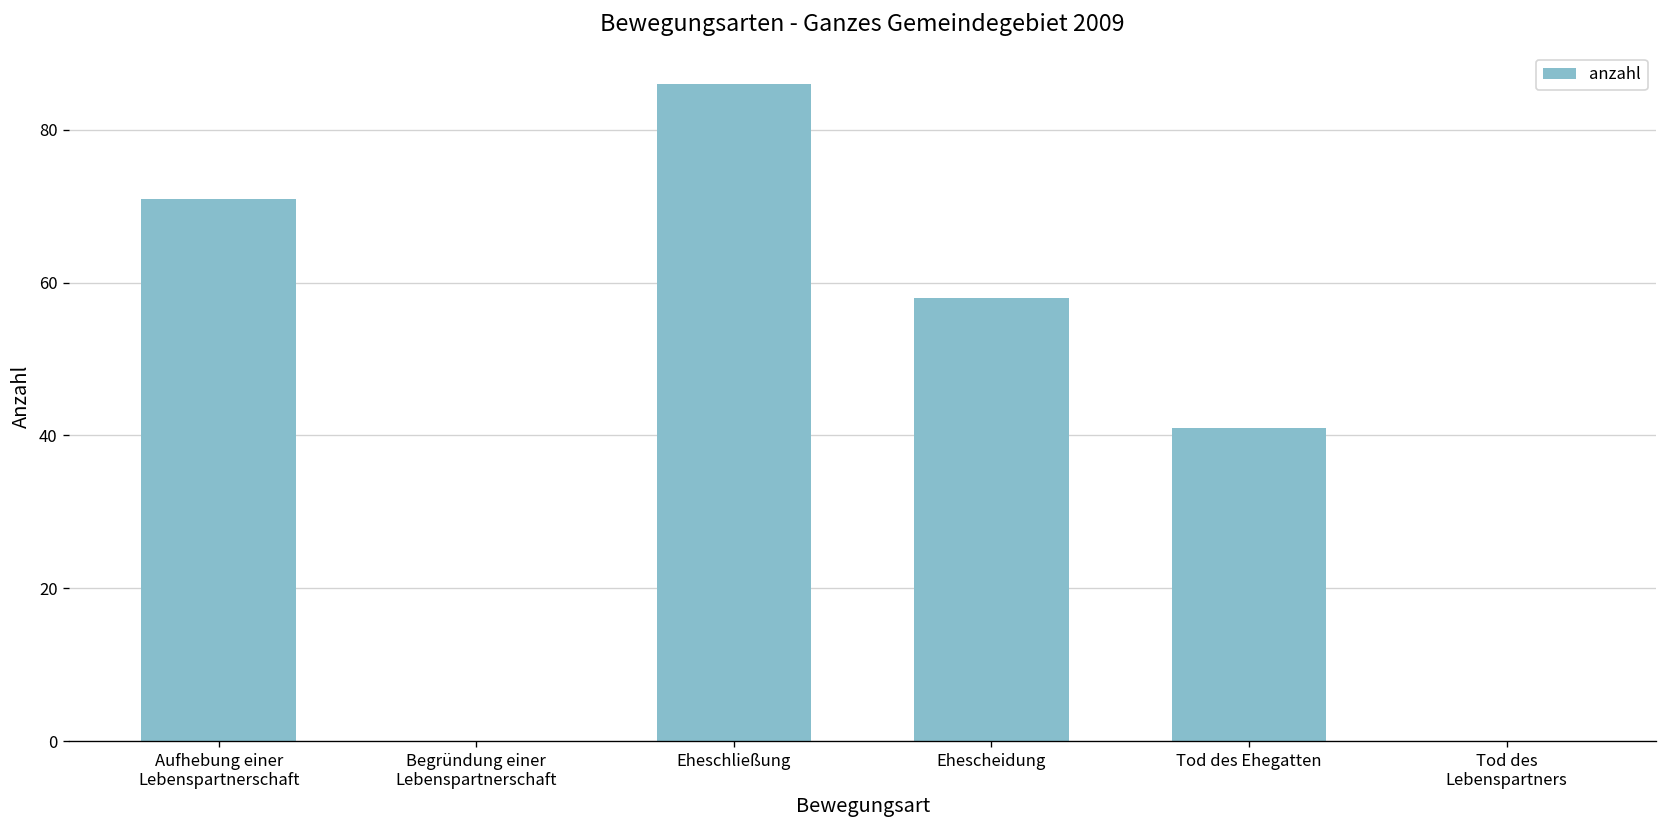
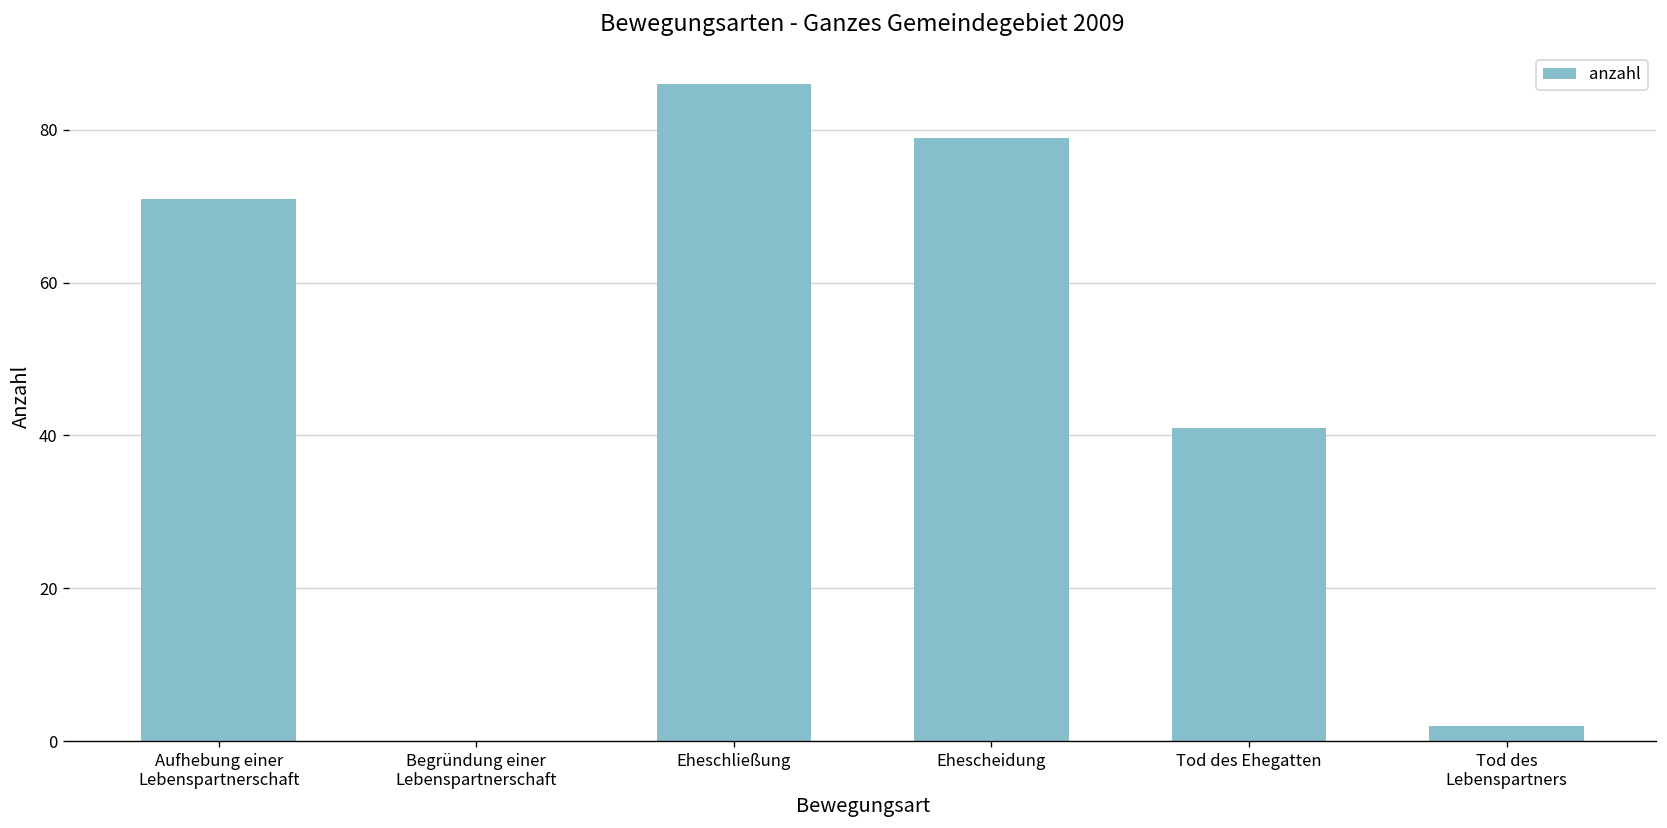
Ehescheidung: 58 -> 79
Tod des Lebenspartners: 0 -> 2
